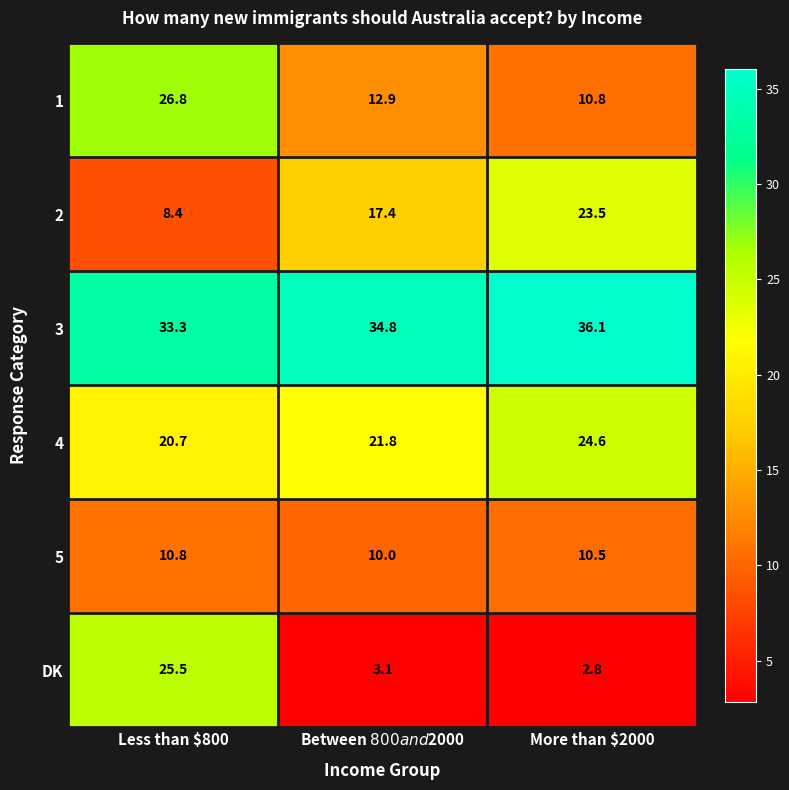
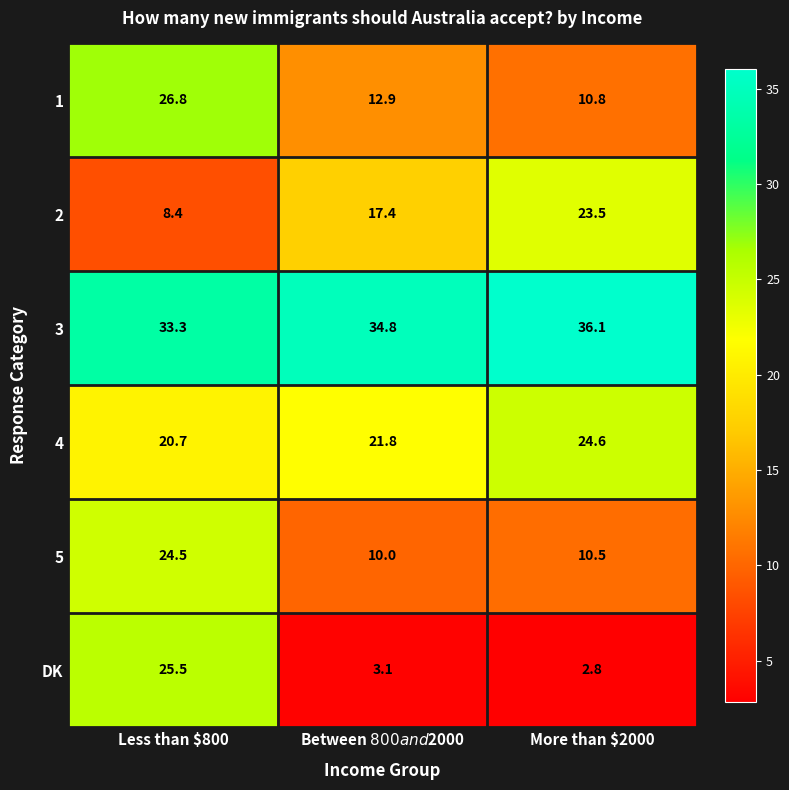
5, Less than $800: 10.8 -> 24.5
